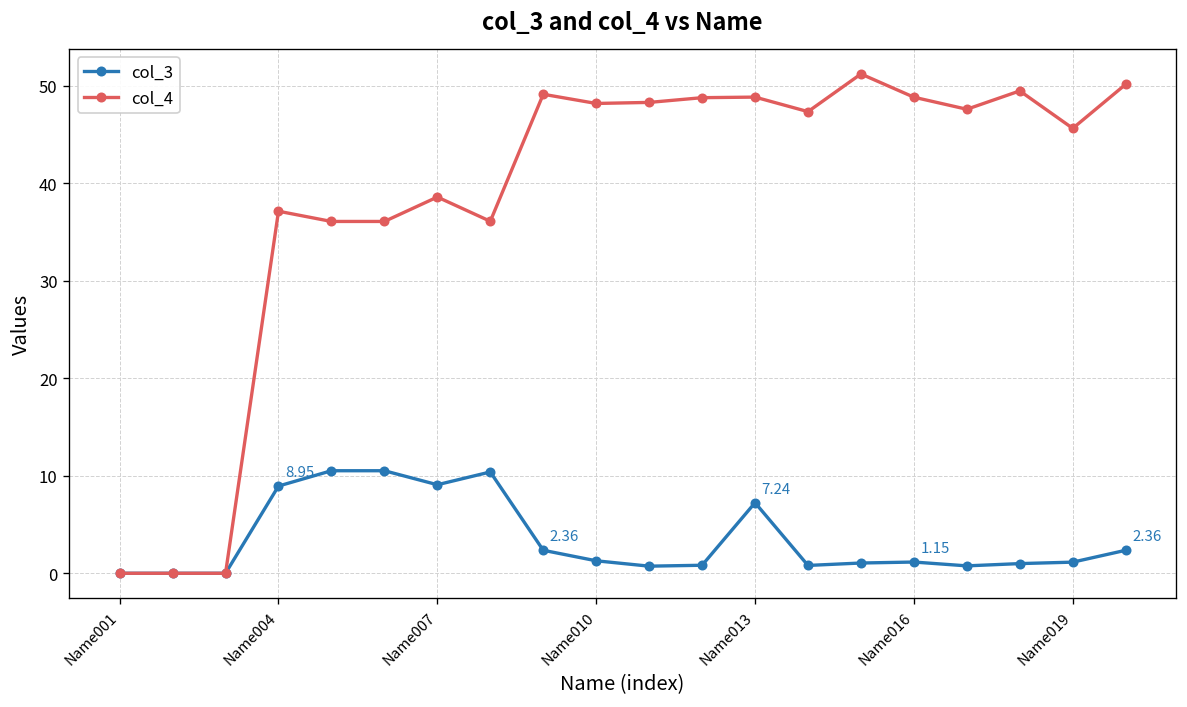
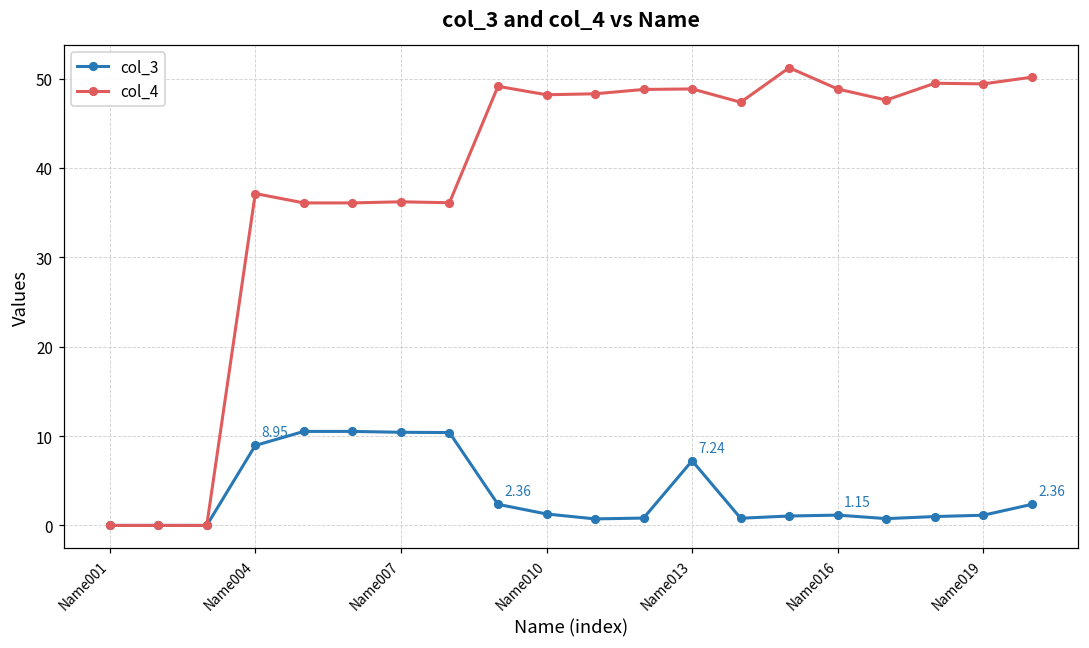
col_3, Name007: 9 -> 10
col_4, Name007: 39 -> 36
col_4, Name019: 46 -> 49
